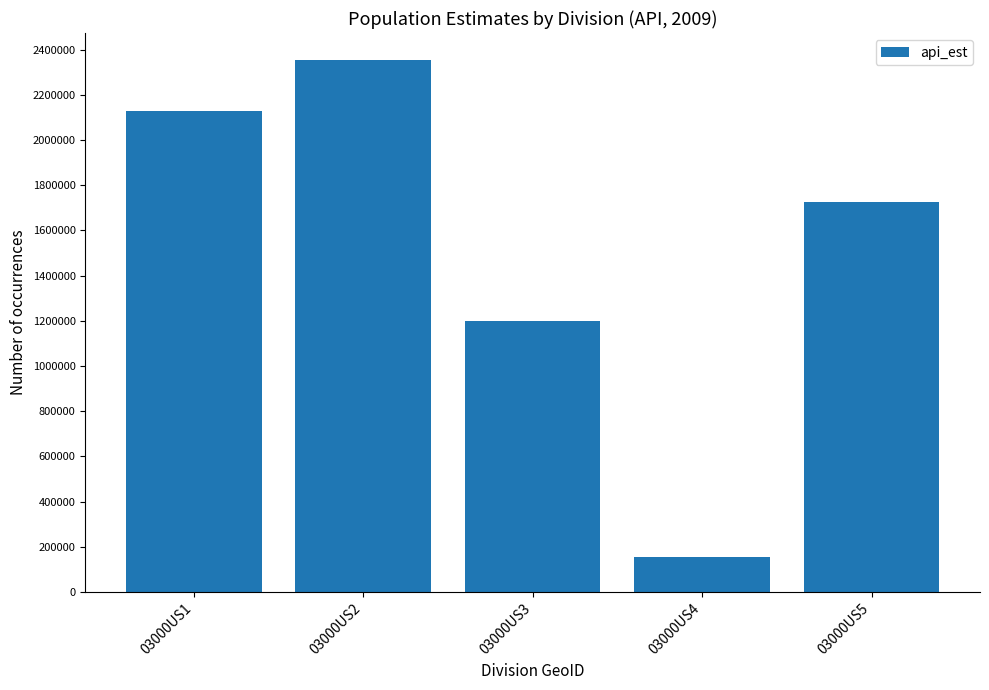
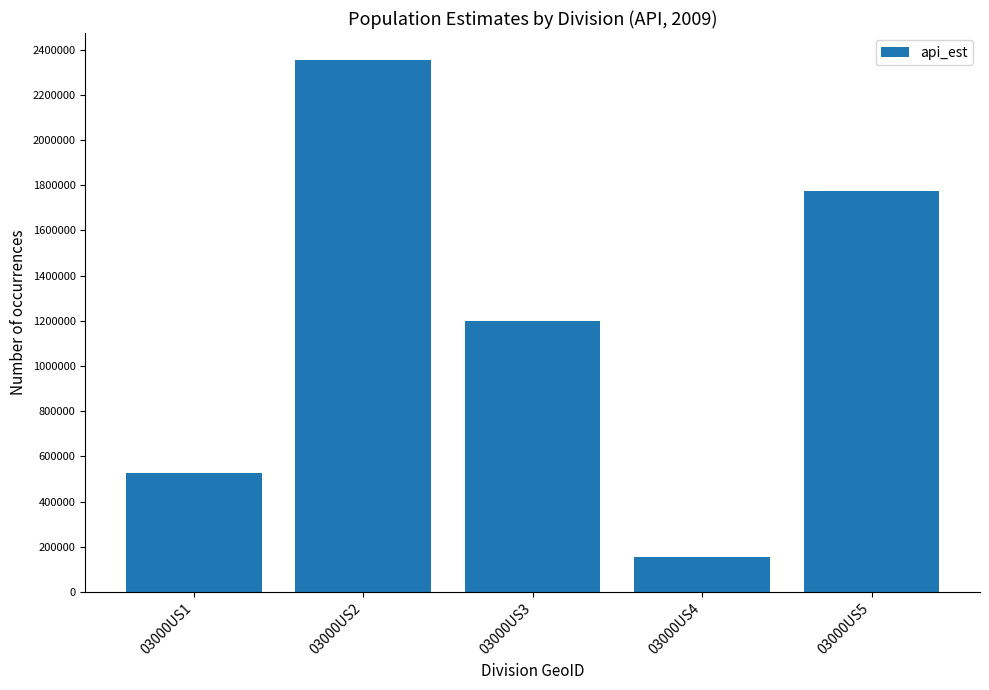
03000US1: 2130000 -> 530000
03000US5: 1730000 -> 1770000
